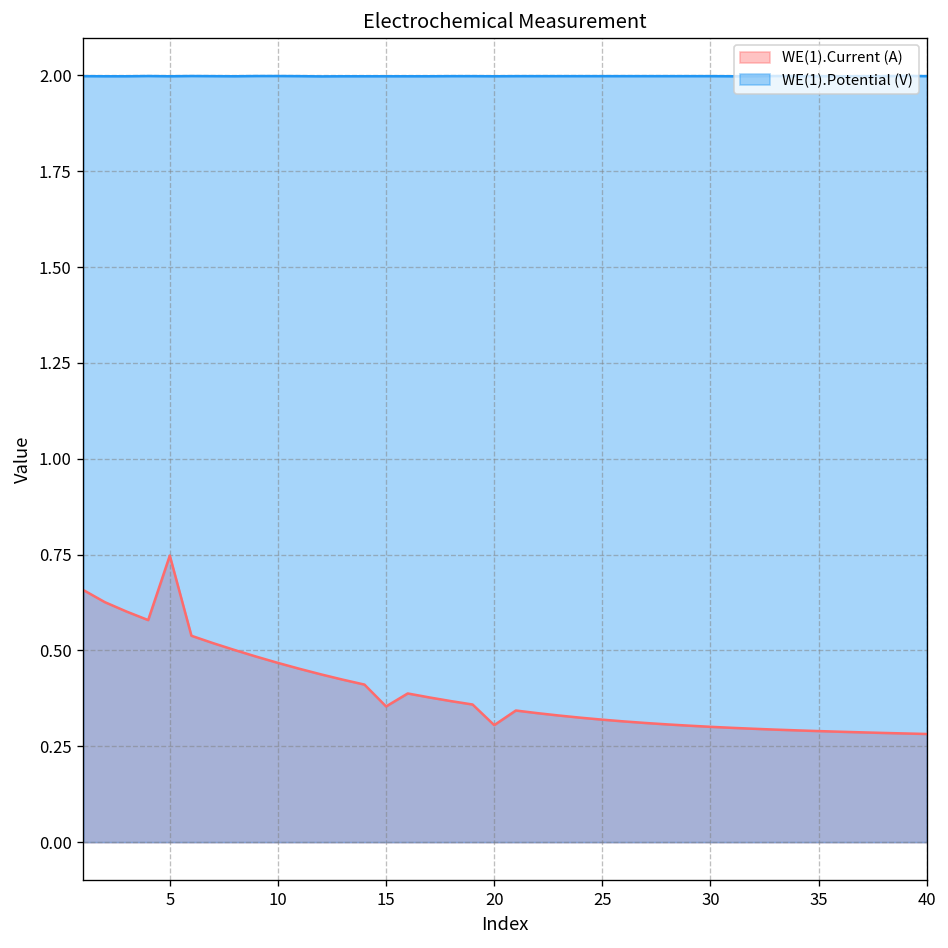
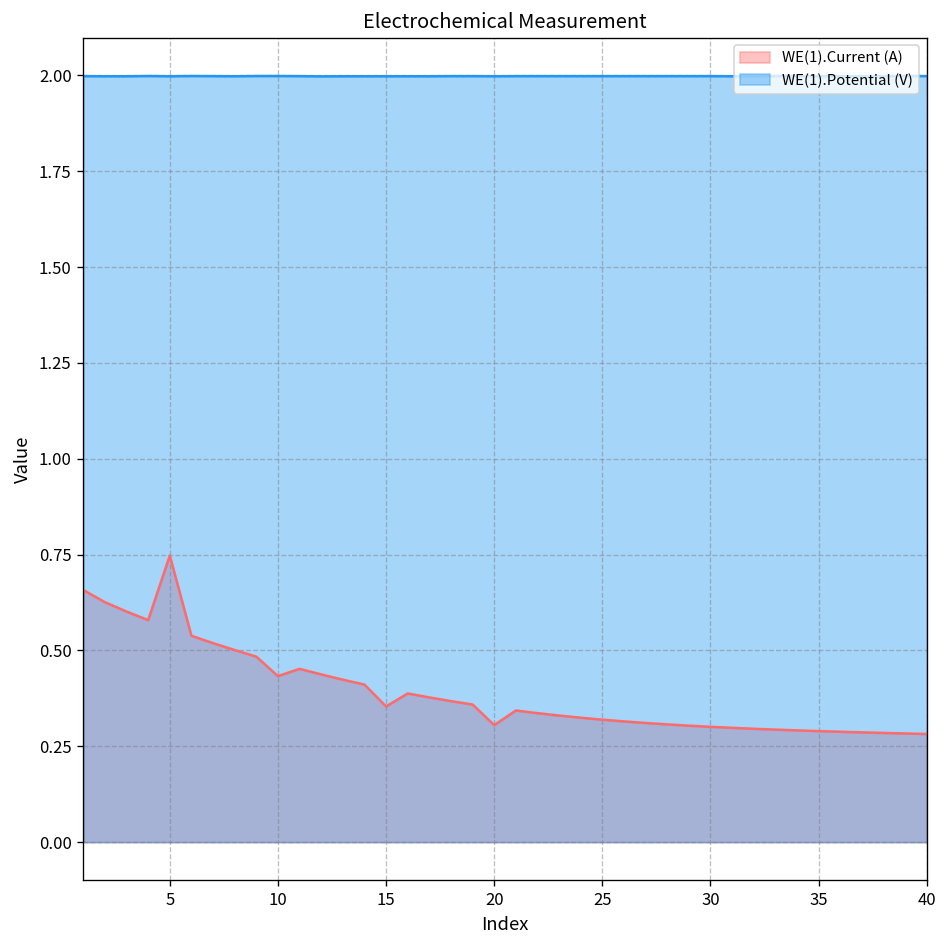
WE(1).Current (A), 10: 0.47 -> 0.43
